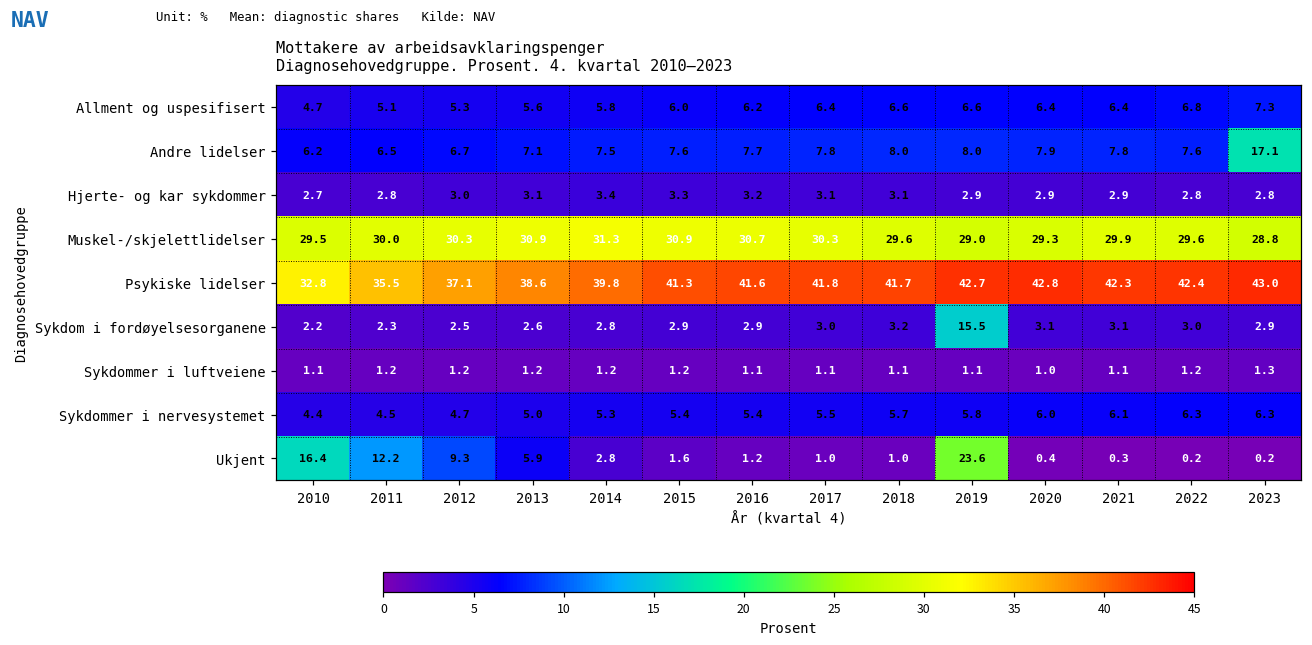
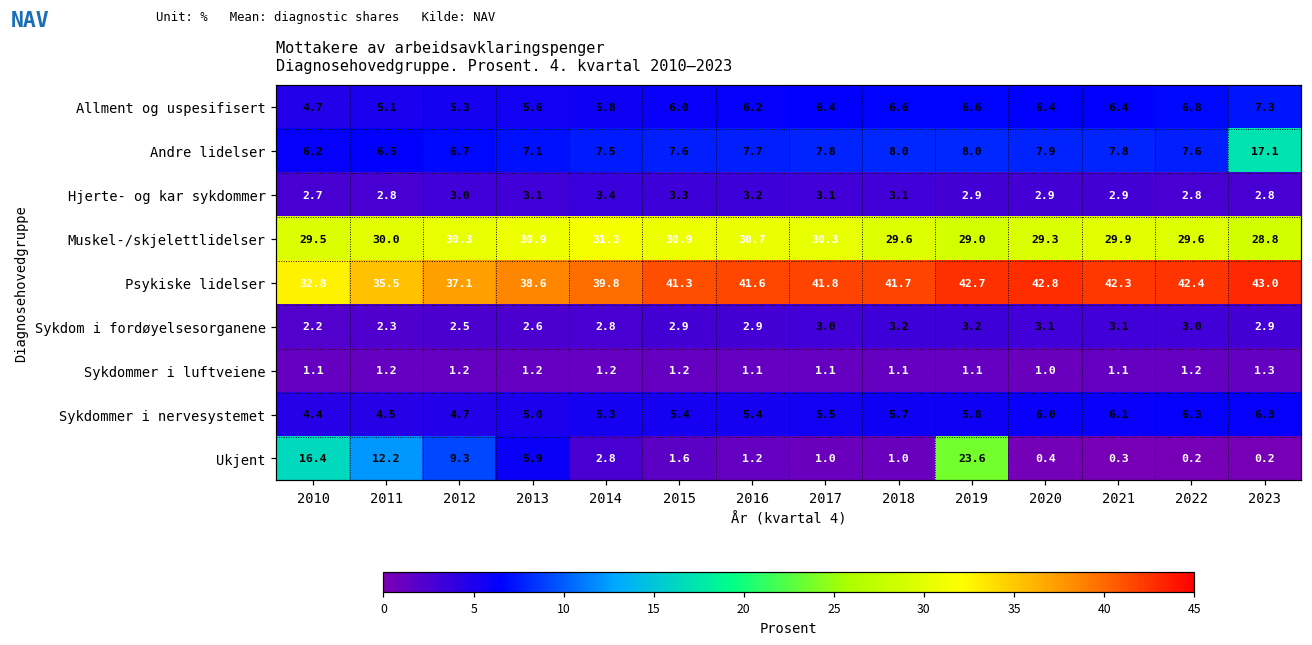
Sykdom i fordøyelsesorganene, 2019: 15.5 -> 3.2
